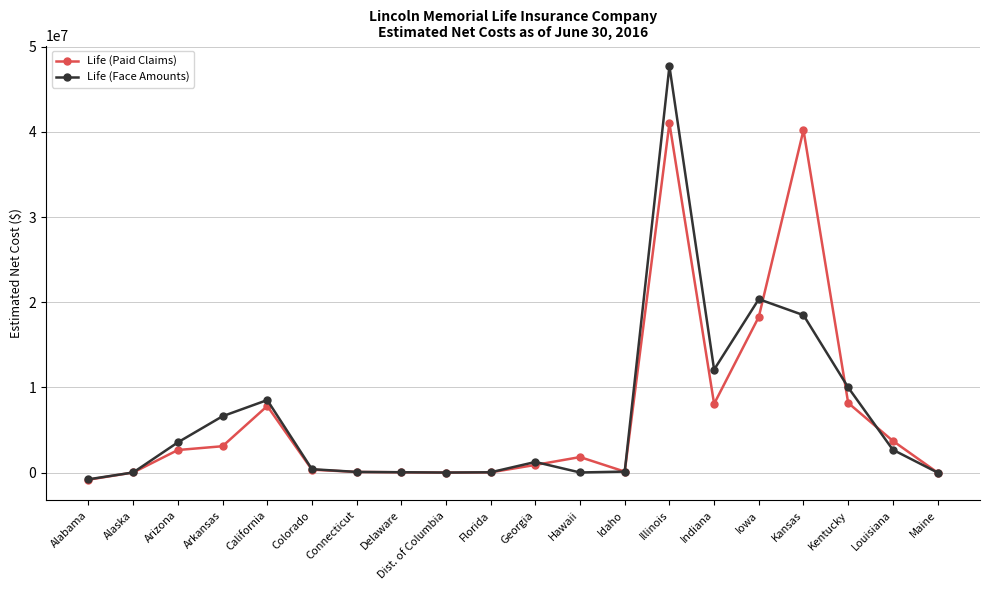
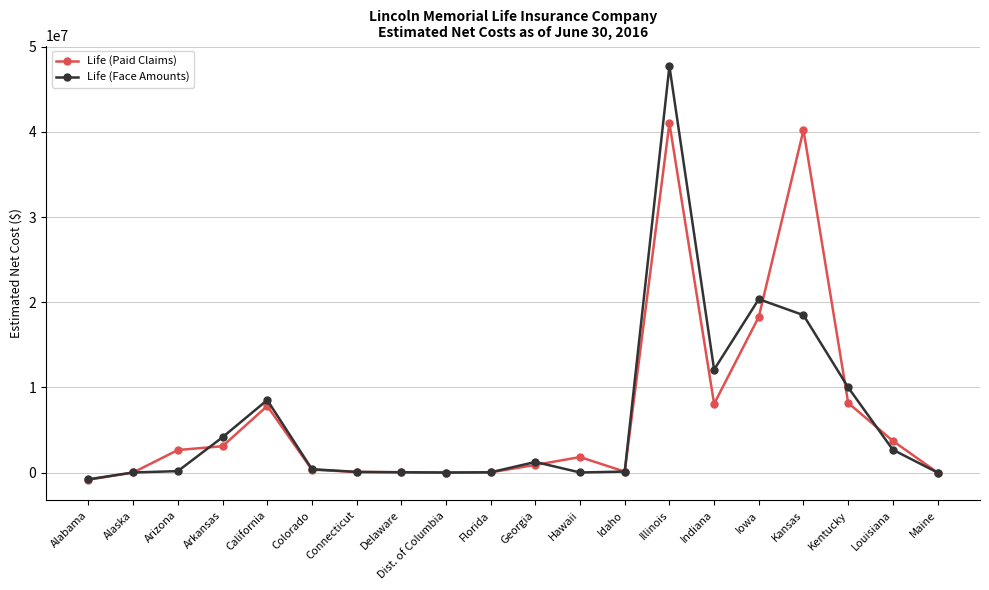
Life (Face Amounts), Arizona: 4000000 -> 0
Life (Face Amounts), Arkansas: 7000000 -> 4000000
